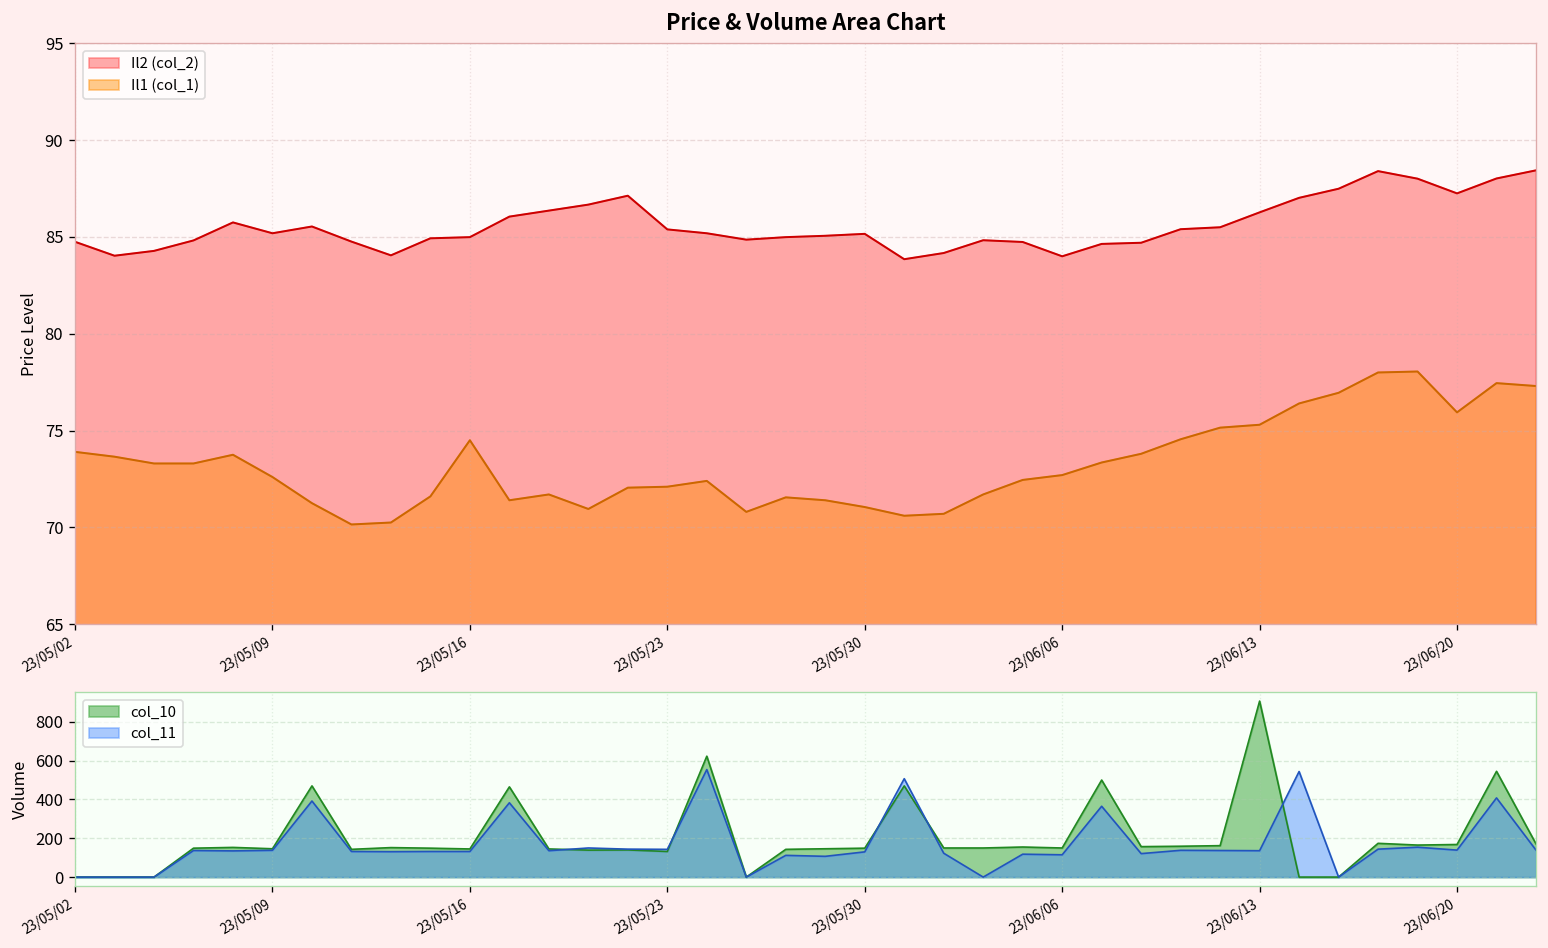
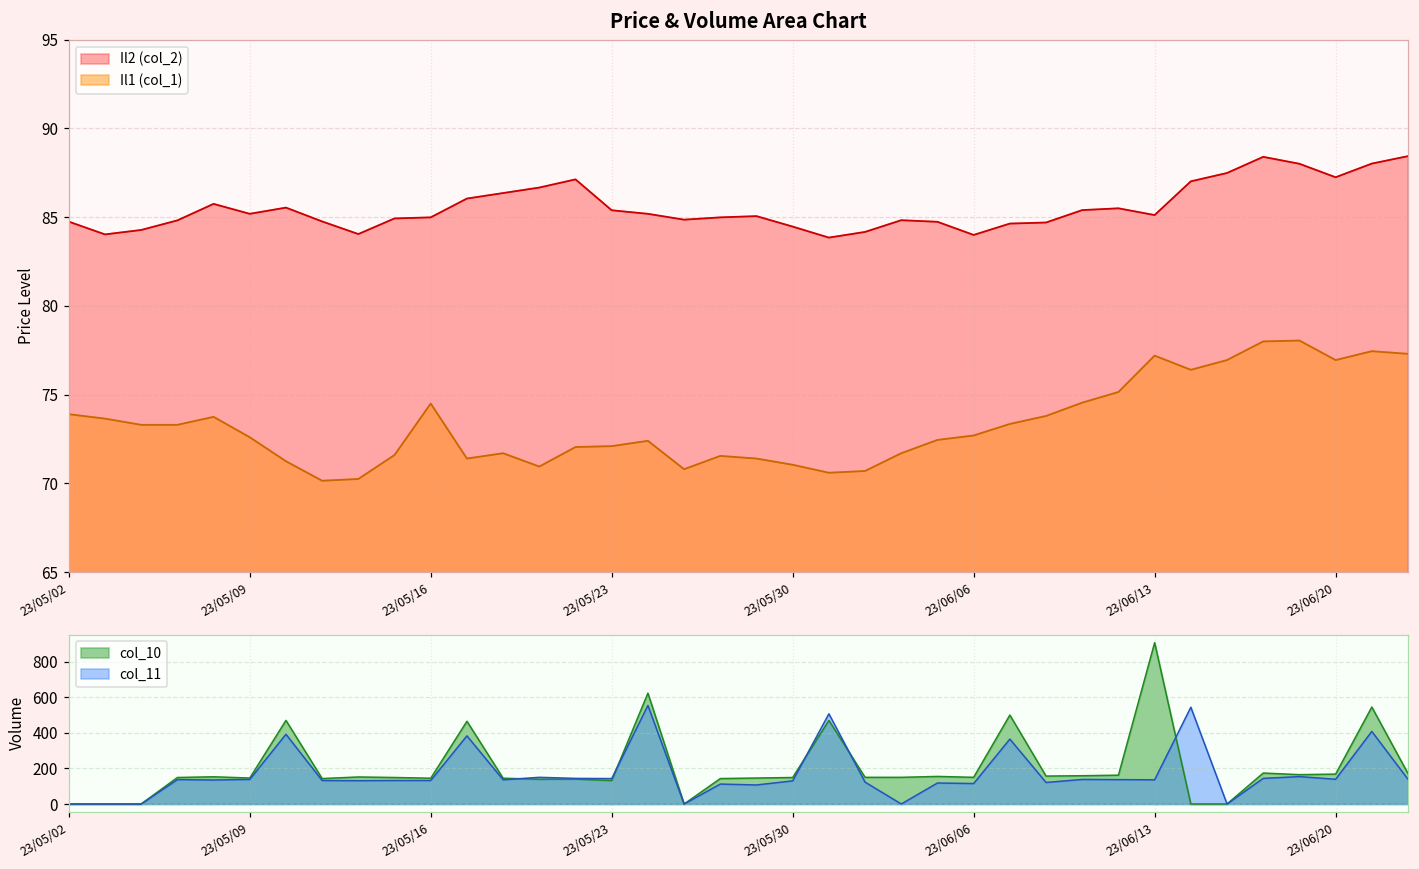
Price & Volume Area Chart, Il2 (col_2), 23/05/30: 85.2 -> 84.5
Price & Volume Area Chart, Il2 (col_2), 23/06/13: 86.3 -> 85.1
Price & Volume Area Chart, Il1 (col_1), 23/06/13: 75.3 -> 77.2
Price & Volume Area Chart, Il1 (col_1), 23/06/20: 75.9 -> 77.0
